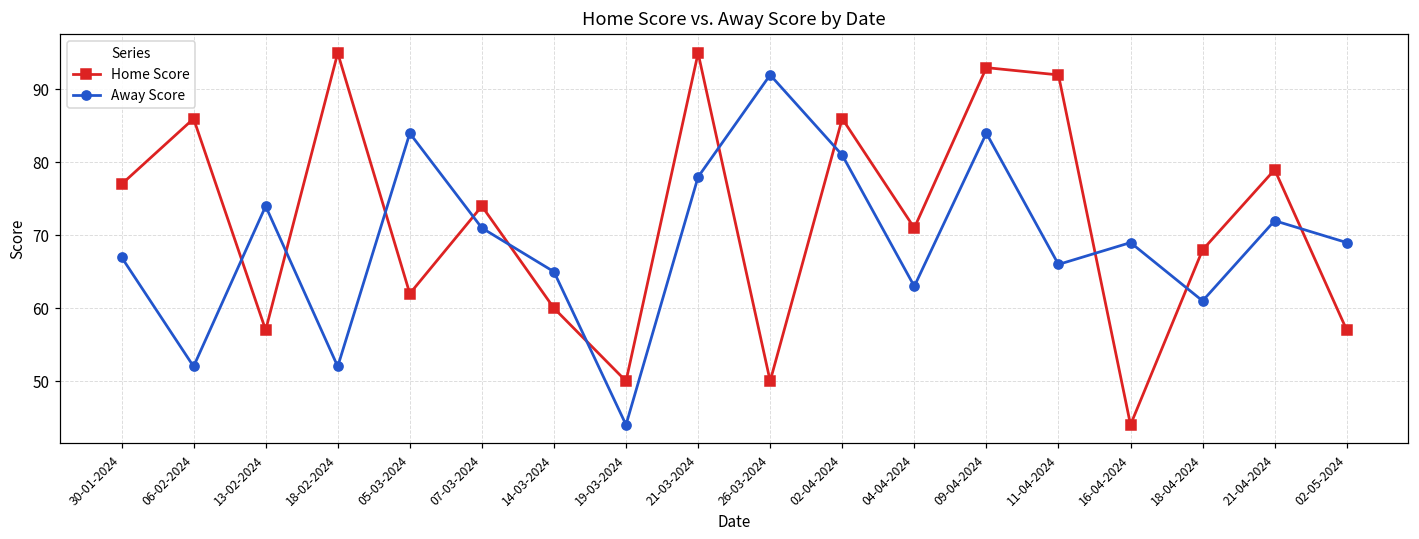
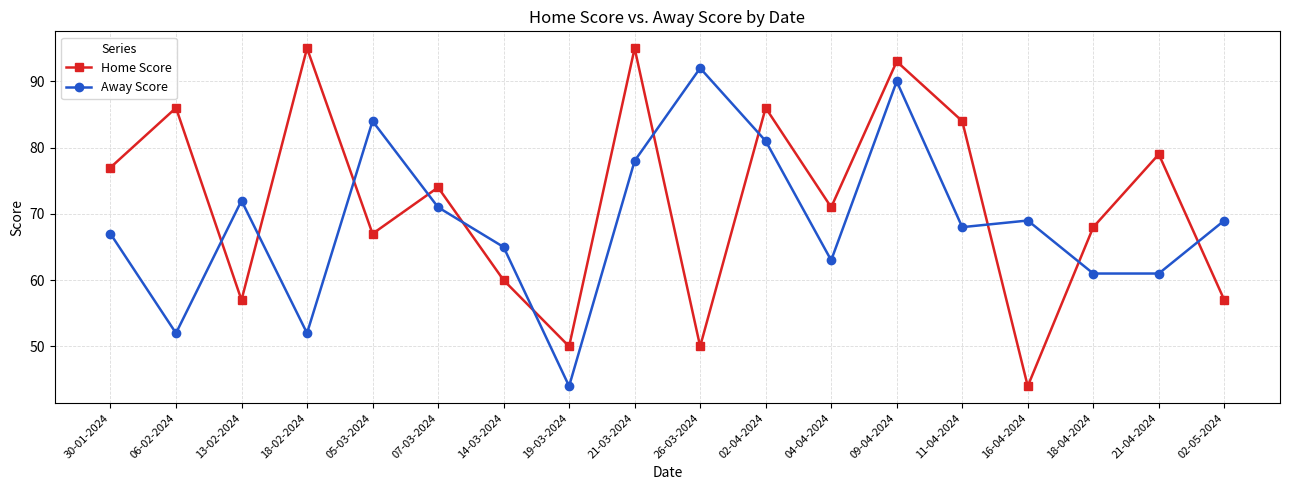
Away Score, 13-02-2024: 74 -> 72
Home Score, 05-03-2024: 62 -> 67
Away Score, 09-04-2024: 84 -> 90
Home Score, 11-04-2024: 92 -> 84
Away Score, 11-04-2024: 66 -> 68
Away Score, 21-04-2024: 72 -> 61
